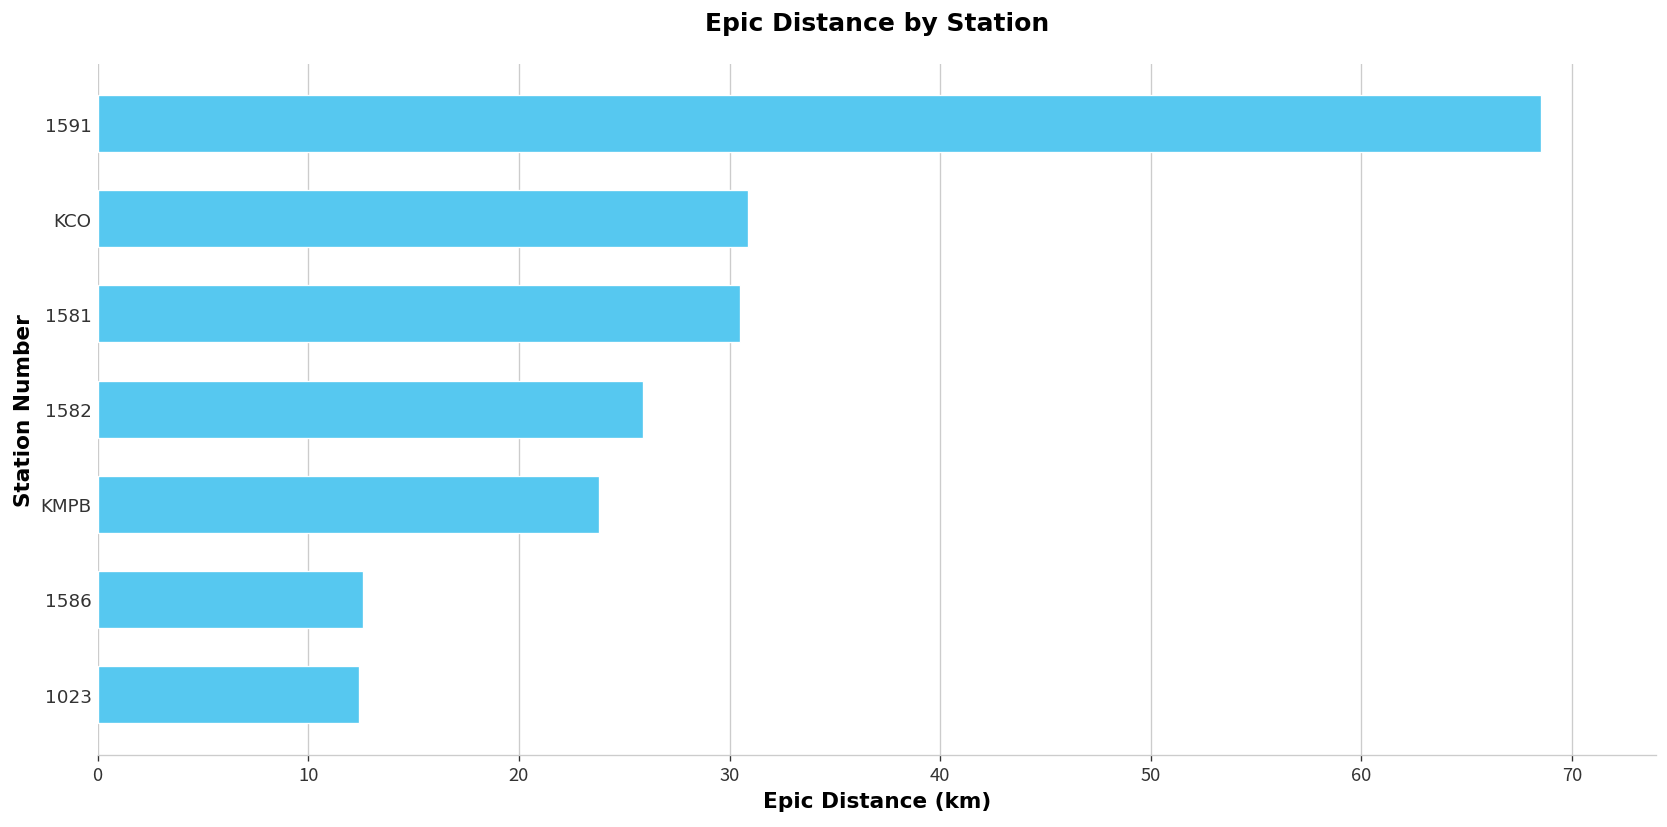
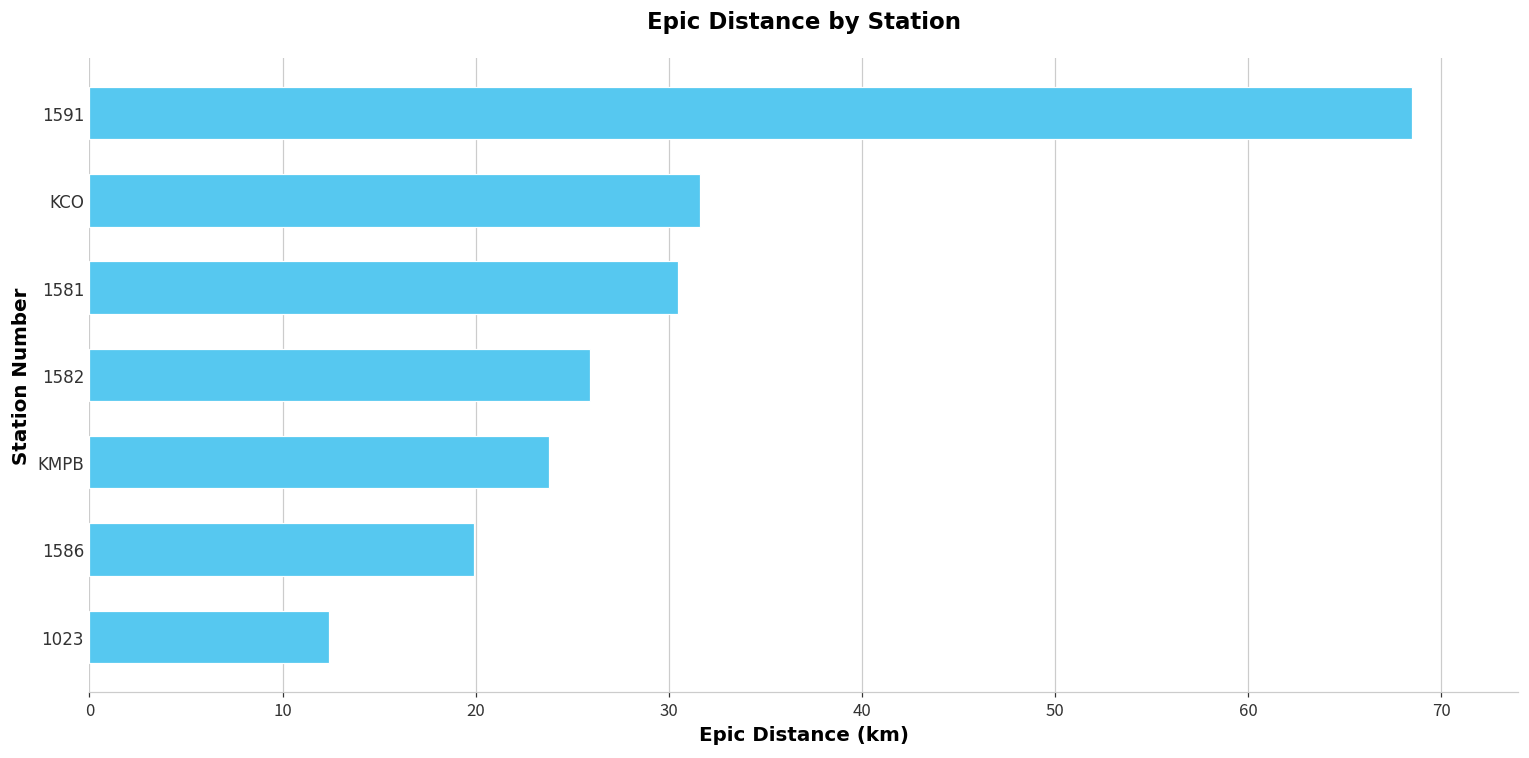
KCO: 30.9 -> 31.6
1586: 12.6 -> 19.9
